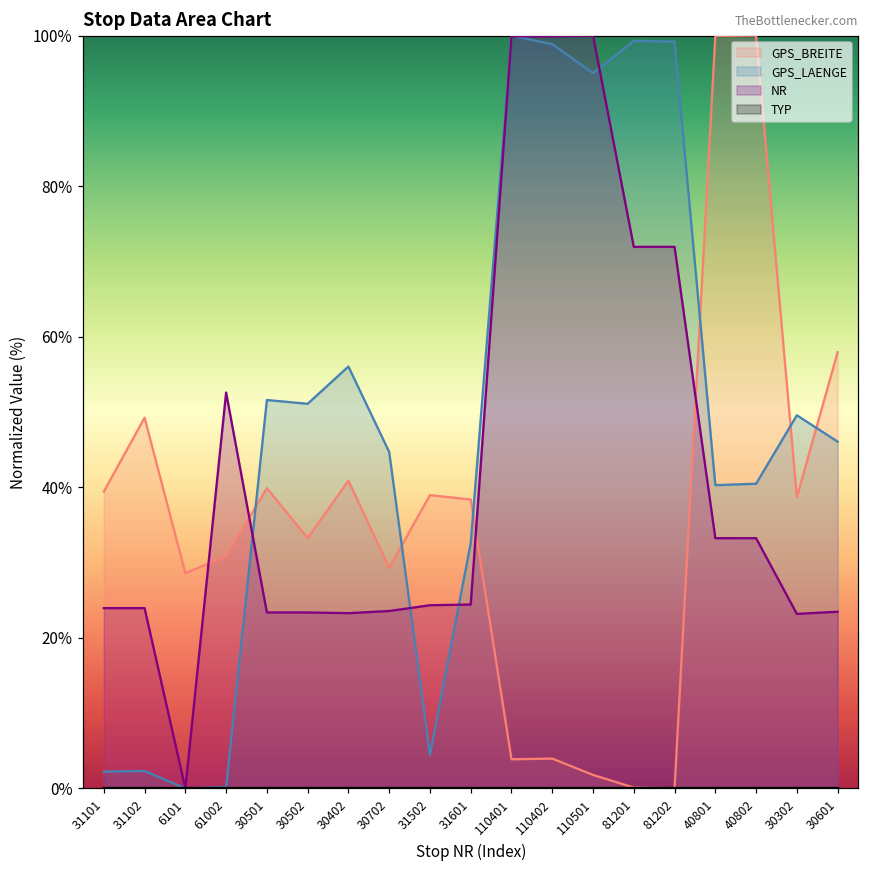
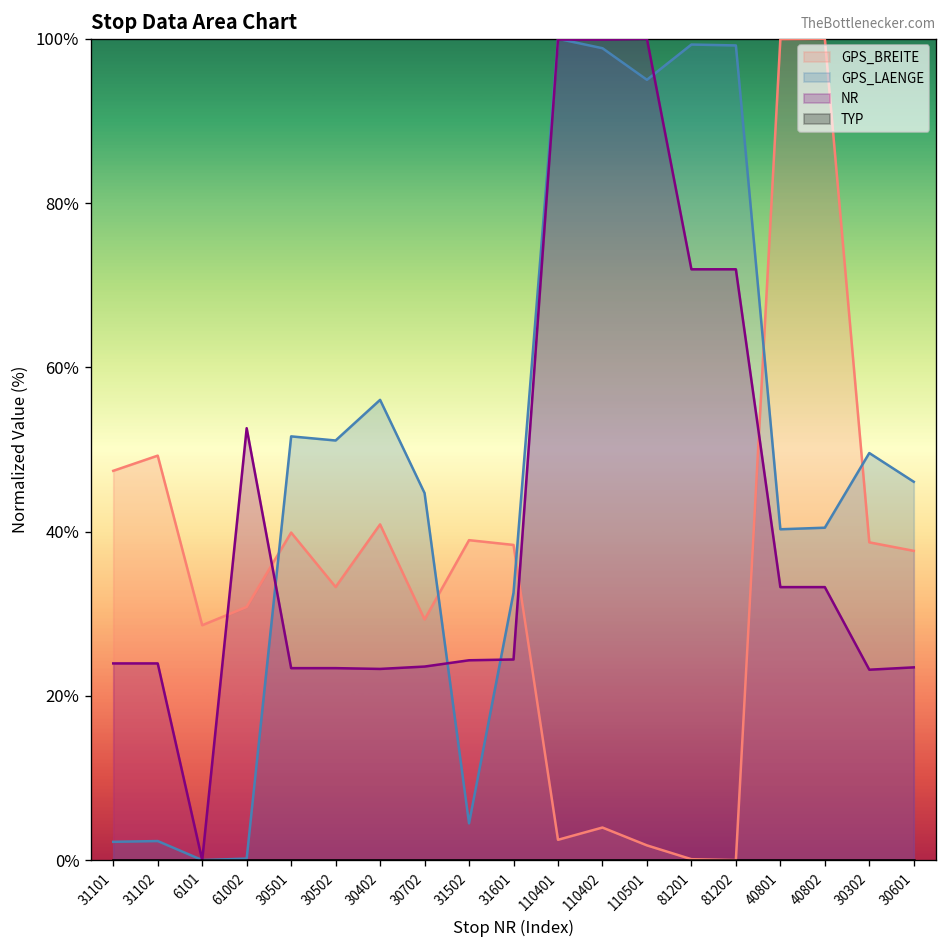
GPS_BREITE, 31101: 39% -> 47%
GPS_BREITE, 110401: 4% -> 2%
GPS_BREITE, 30601: 58% -> 38%
